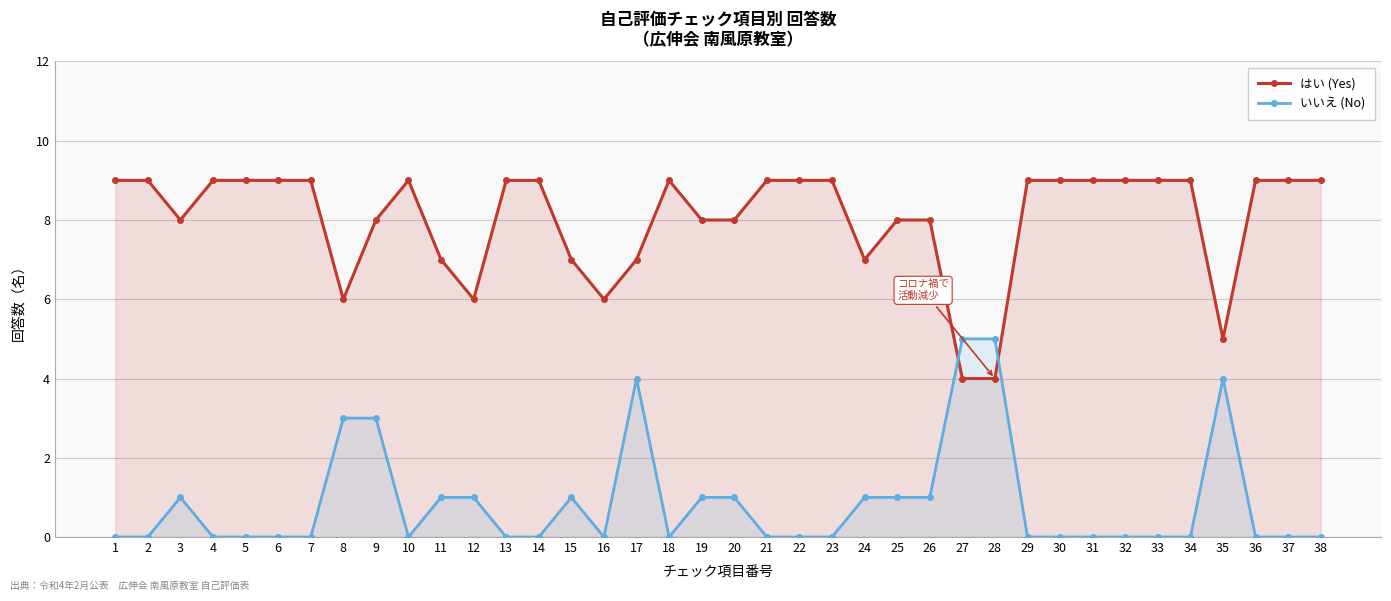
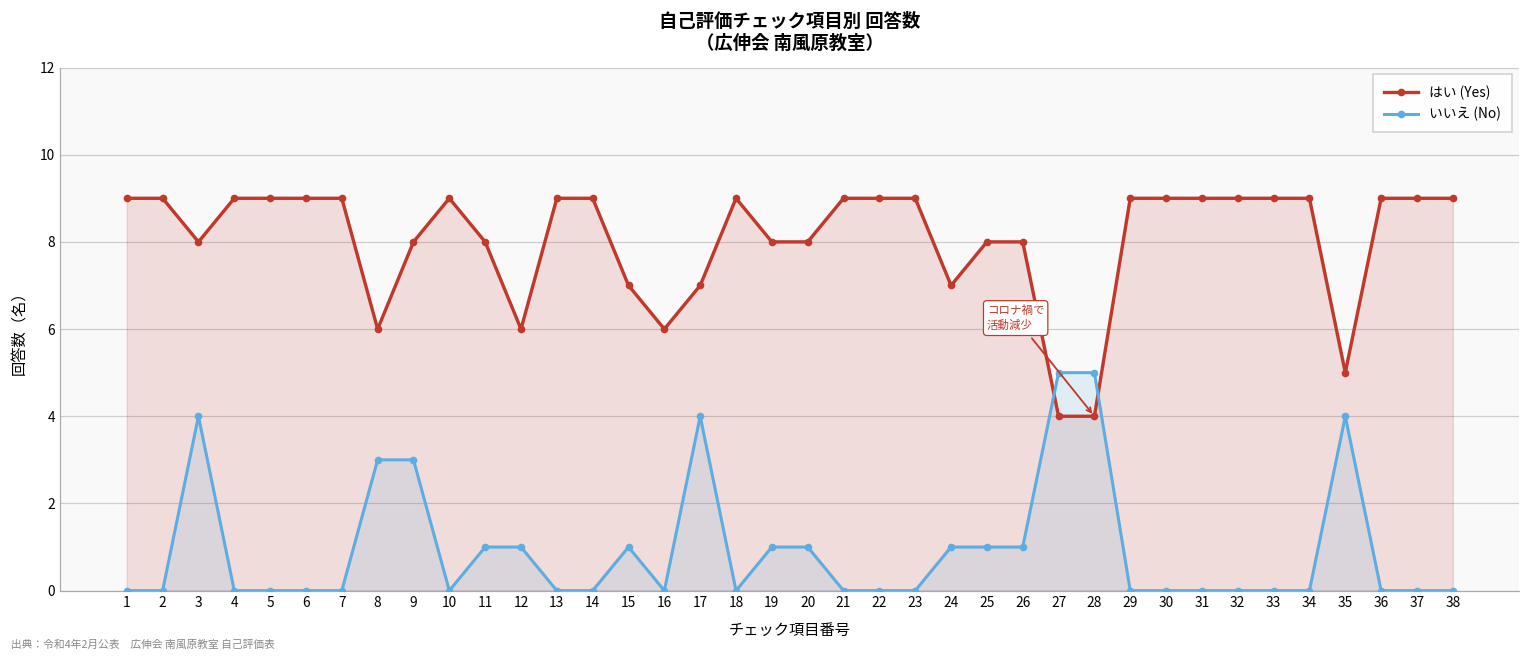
いいえ (No), 3: 1 -> 4
はい (Yes), 11: 7 -> 8
